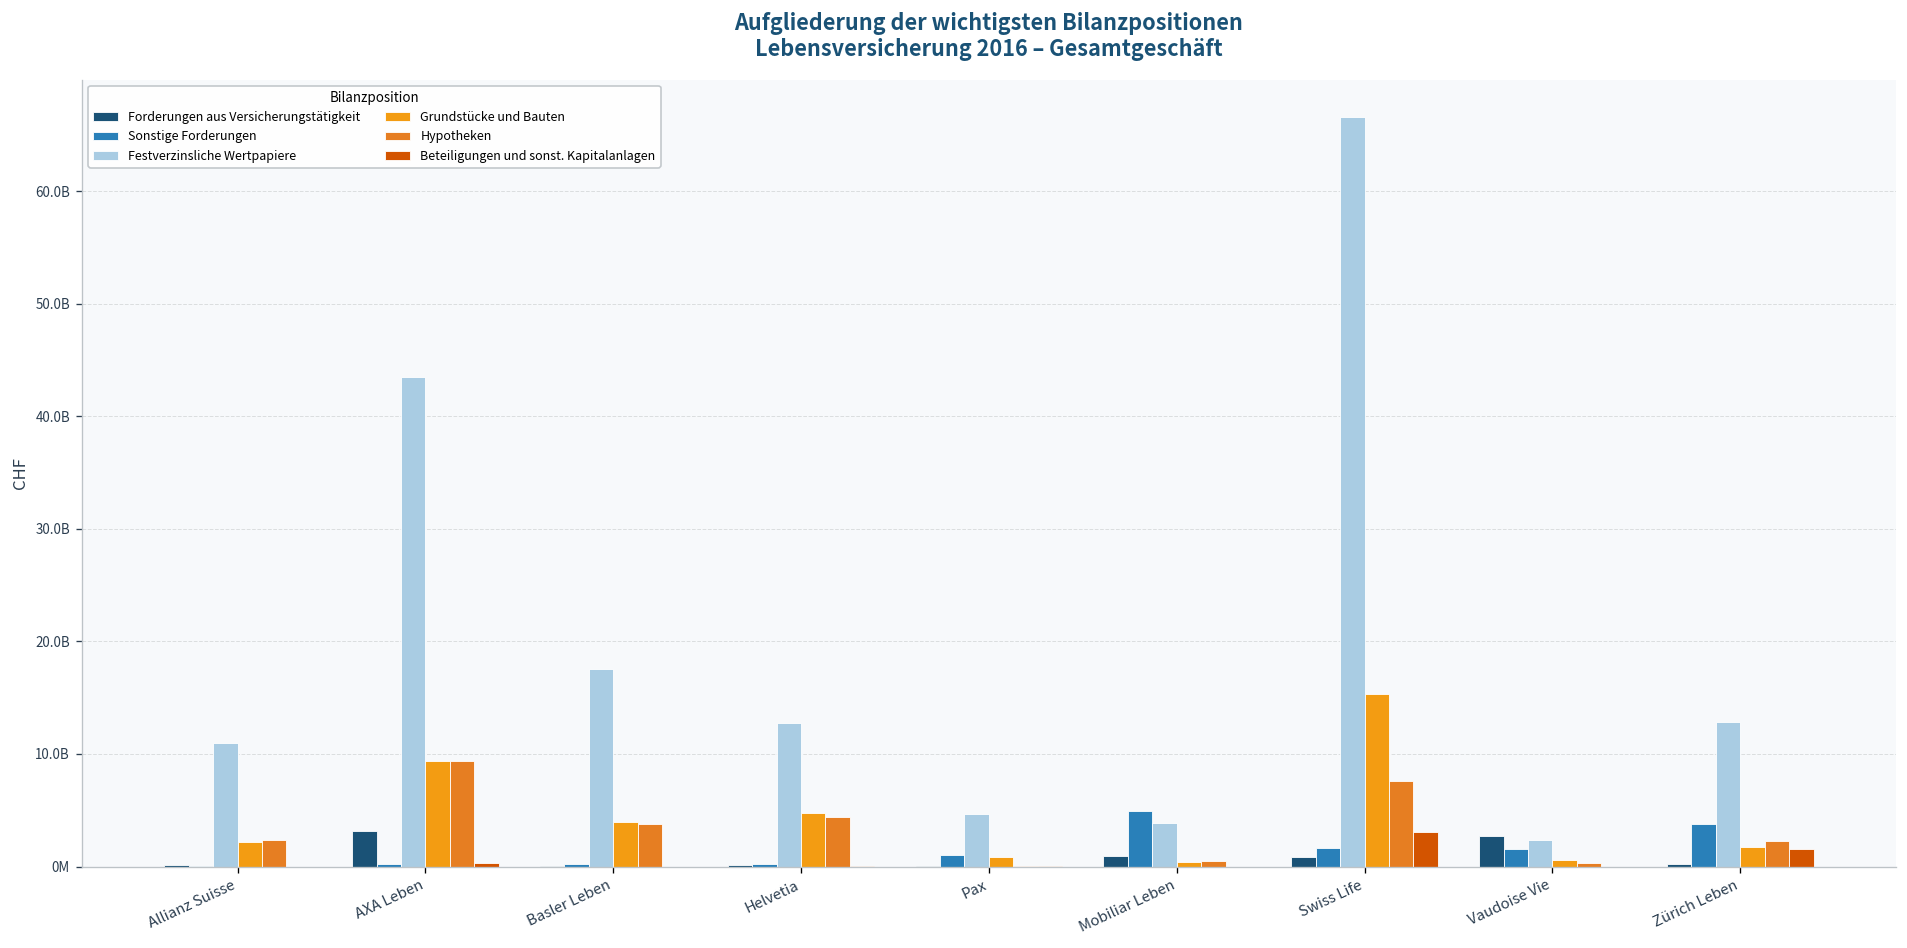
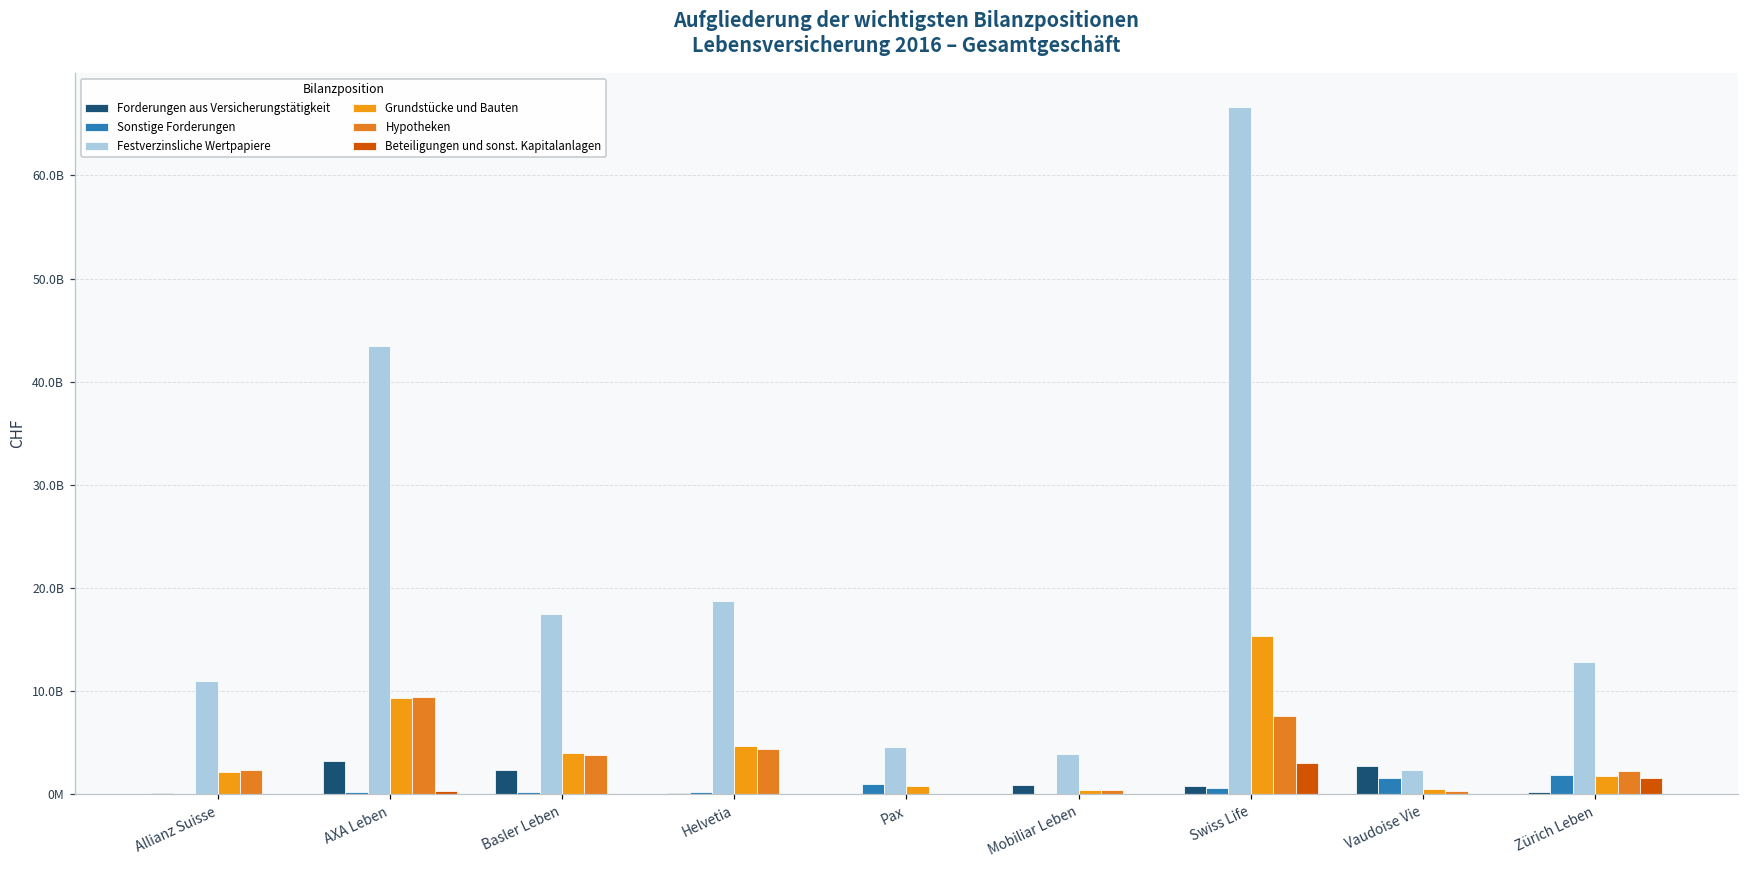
Forderungen aus Versicherungstätigkeit, Basler Leben: 0 -> 2000000000
Festverzinsliche Wertpapiere, Helvetia: 13000000000 -> 19000000000
Sonstige Forderungen, Mobiliar Leben: 5000000000 -> 0
Sonstige Forderungen, Swiss Life: 2000000000 -> 1000000000
Sonstige Forderungen, Zürich Leben: 4000000000 -> 2000000000
